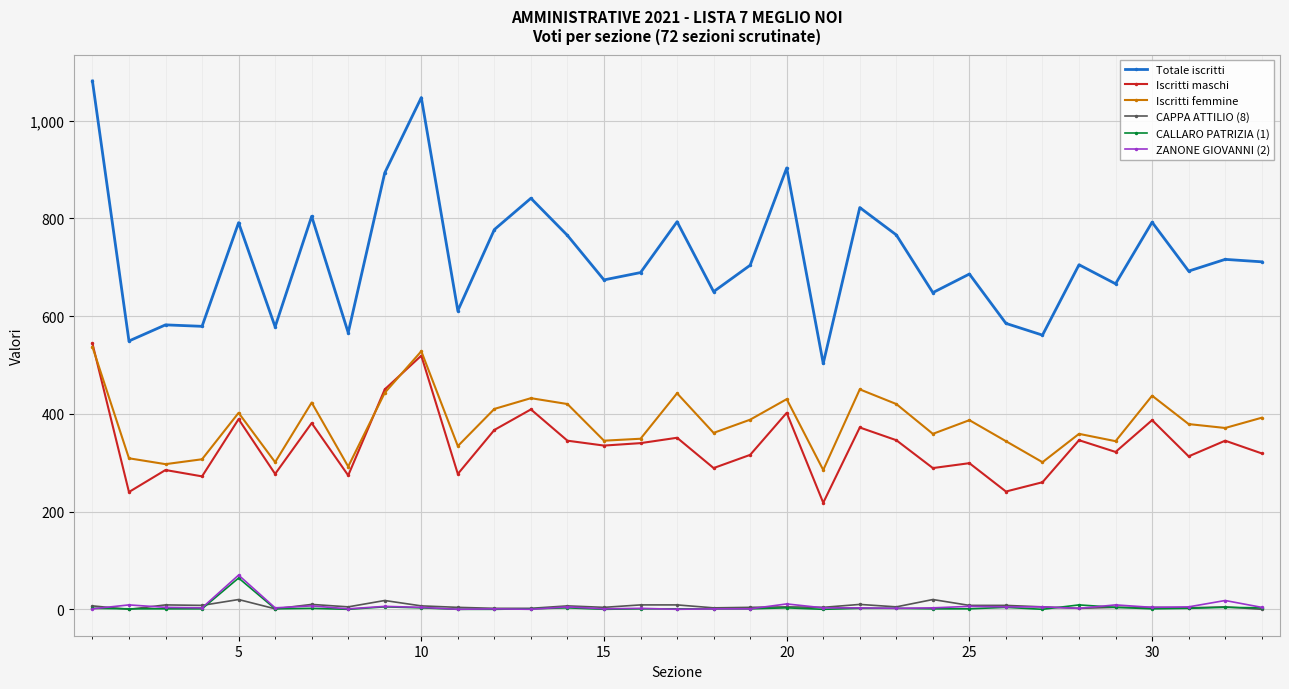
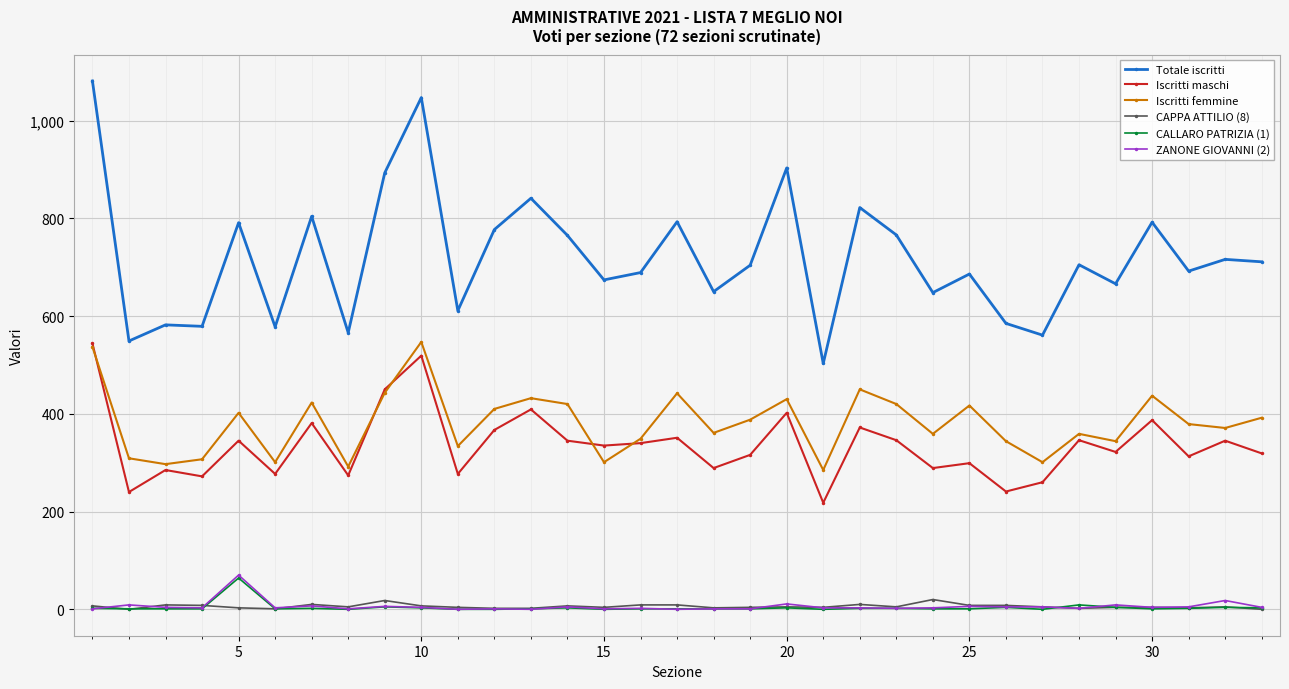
Iscritti maschi, 5: 390 -> 350
CAPPA ATTILIO (8), 5: 20 -> 0
Iscritti femmine, 10: 530 -> 550
Iscritti femmine, 15: 350 -> 300
Iscritti femmine, 25: 390 -> 420
